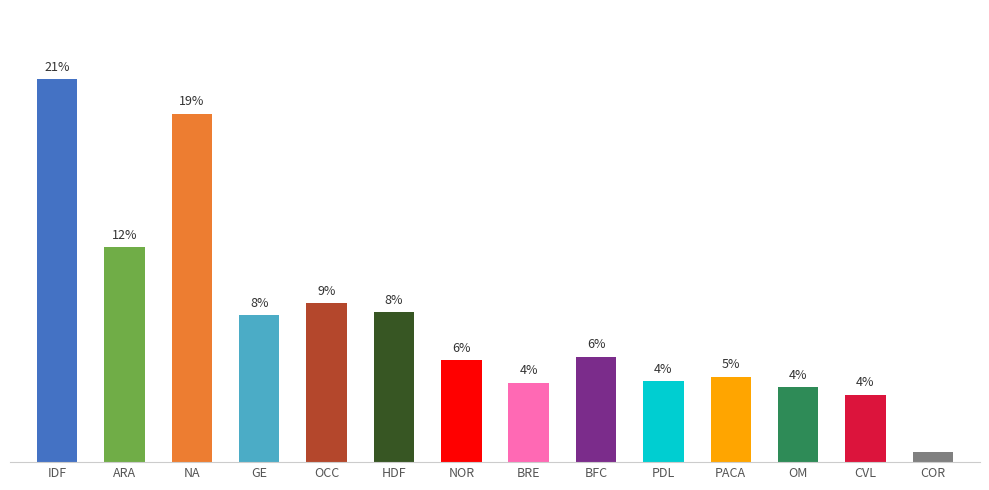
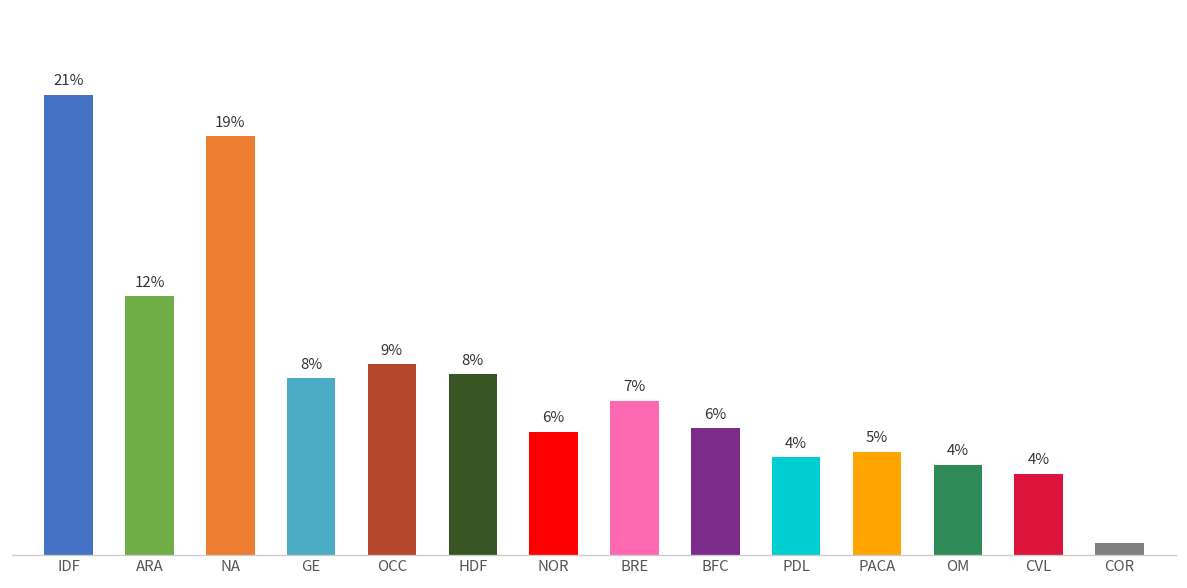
BRE: 4% -> 7%
